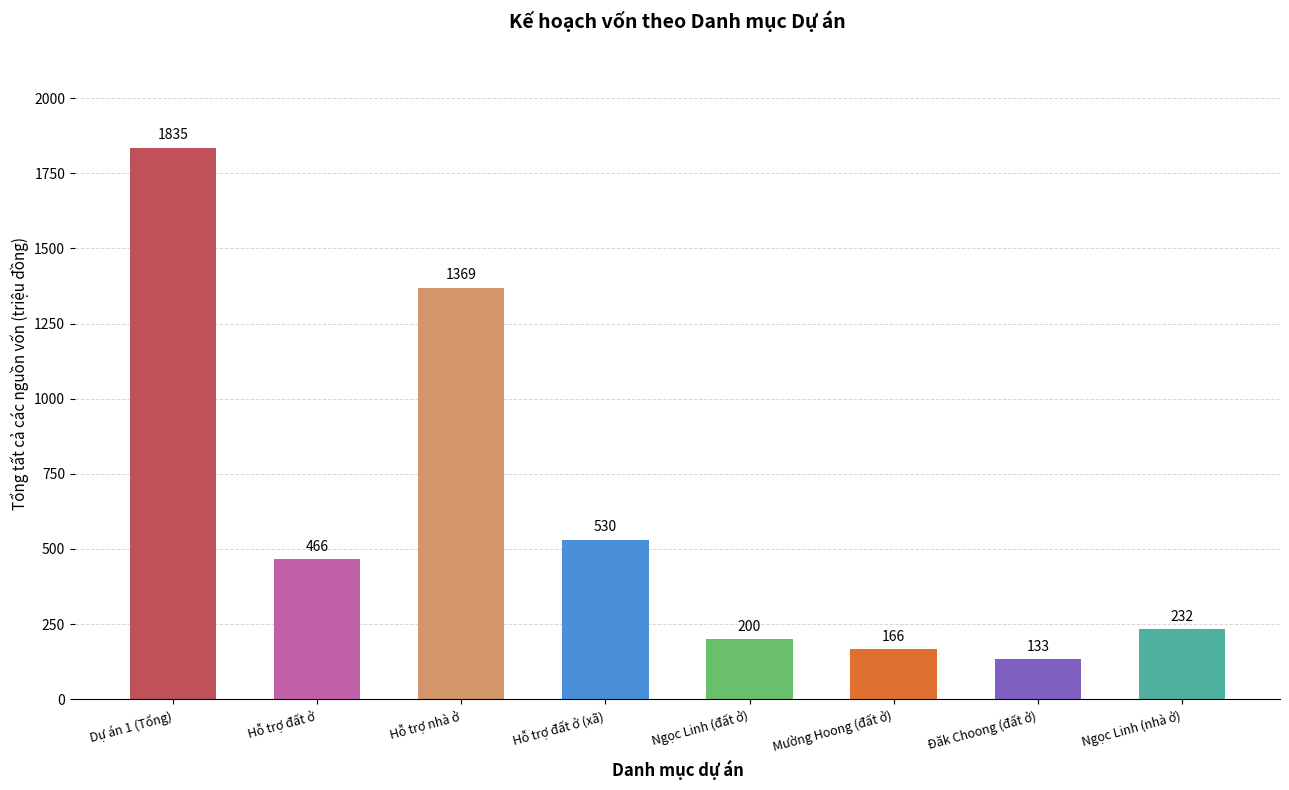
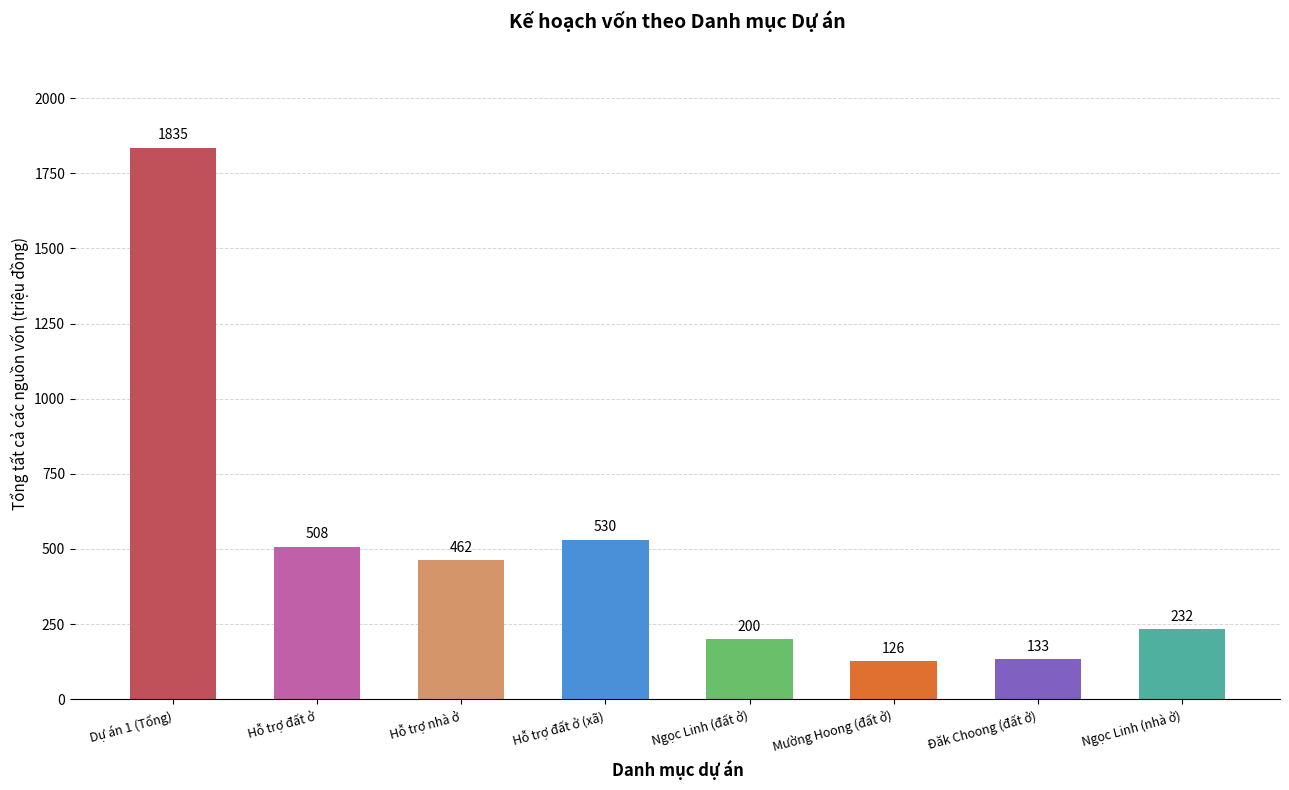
Hỗ trợ đất ở: 466 -> 508
Hỗ trợ nhà ở: 1369 -> 462
Mường Hoong (đất ở): 166 -> 126
